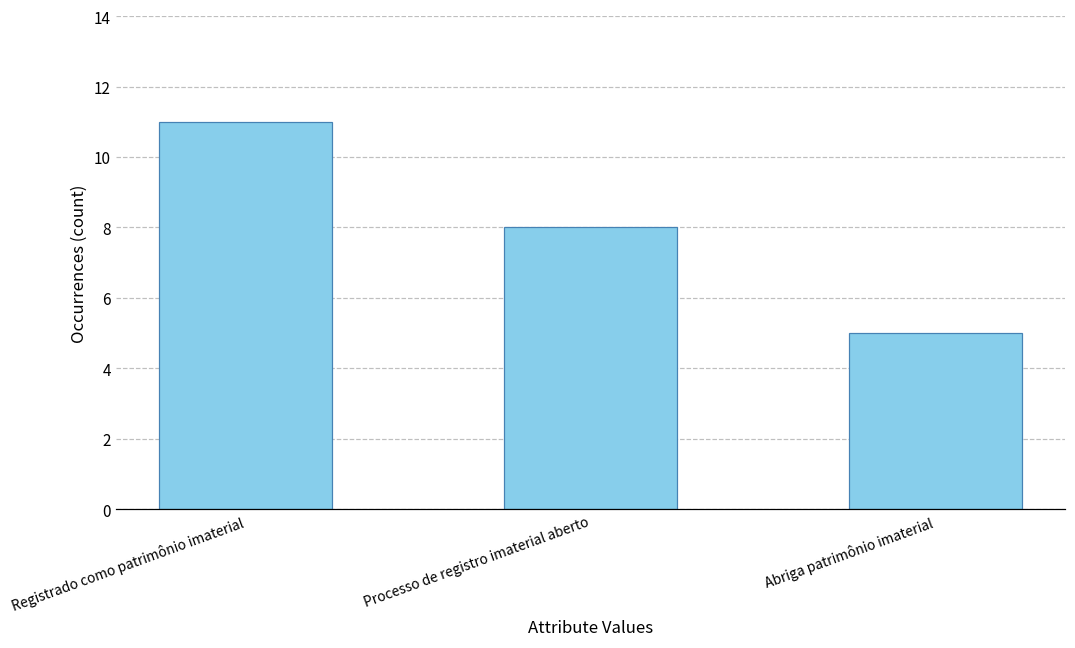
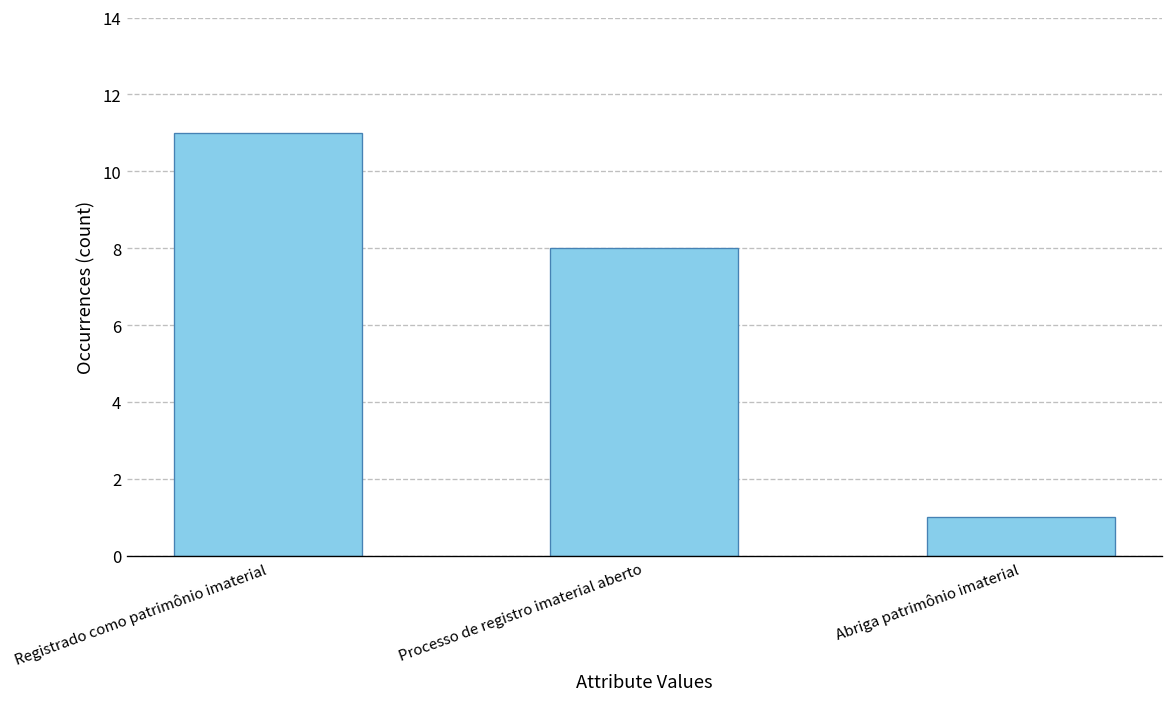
Abriga patrimônio imaterial: 5 -> 1
